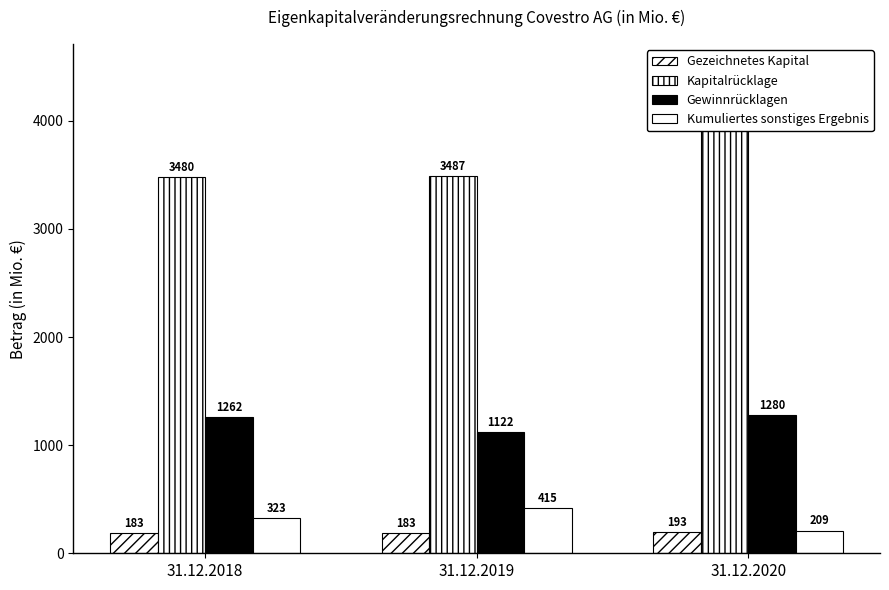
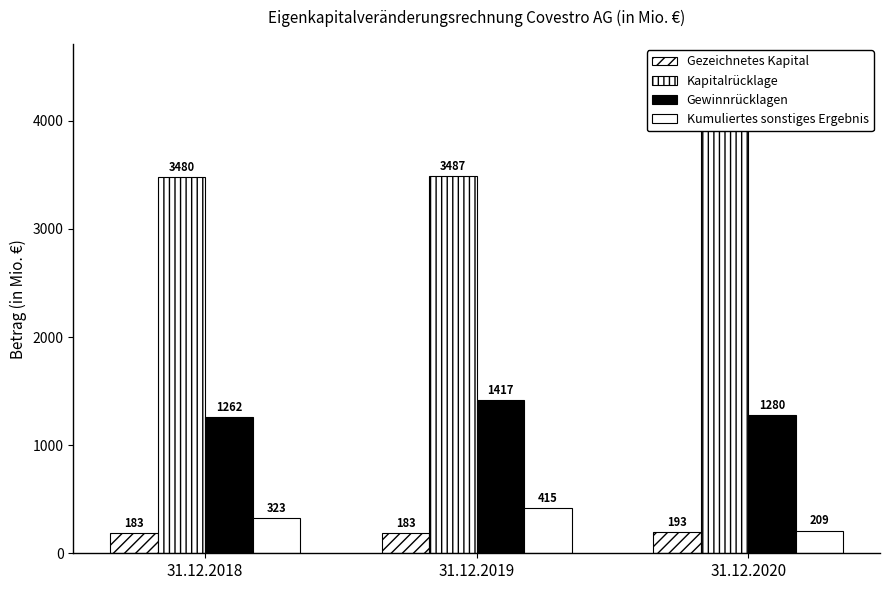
Gewinnrücklagen, 31.12.2019: 1122 -> 1417
